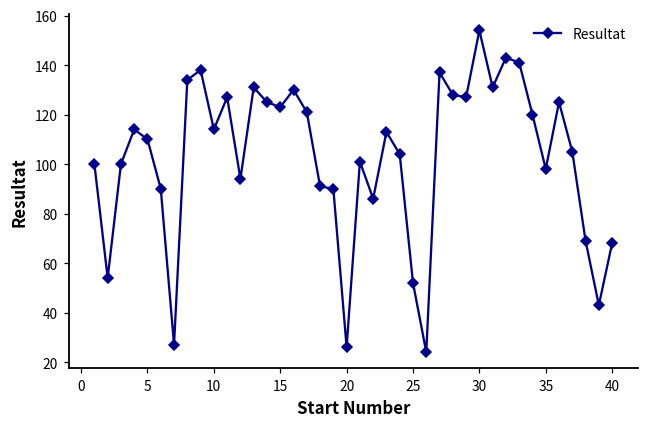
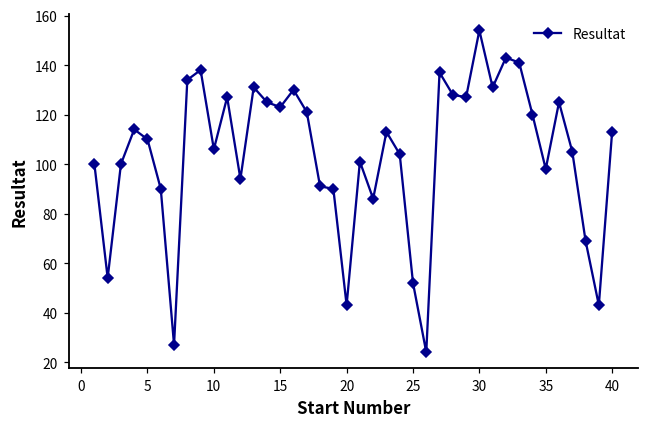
10: 114 -> 106
20: 26 -> 43
40: 68 -> 113
